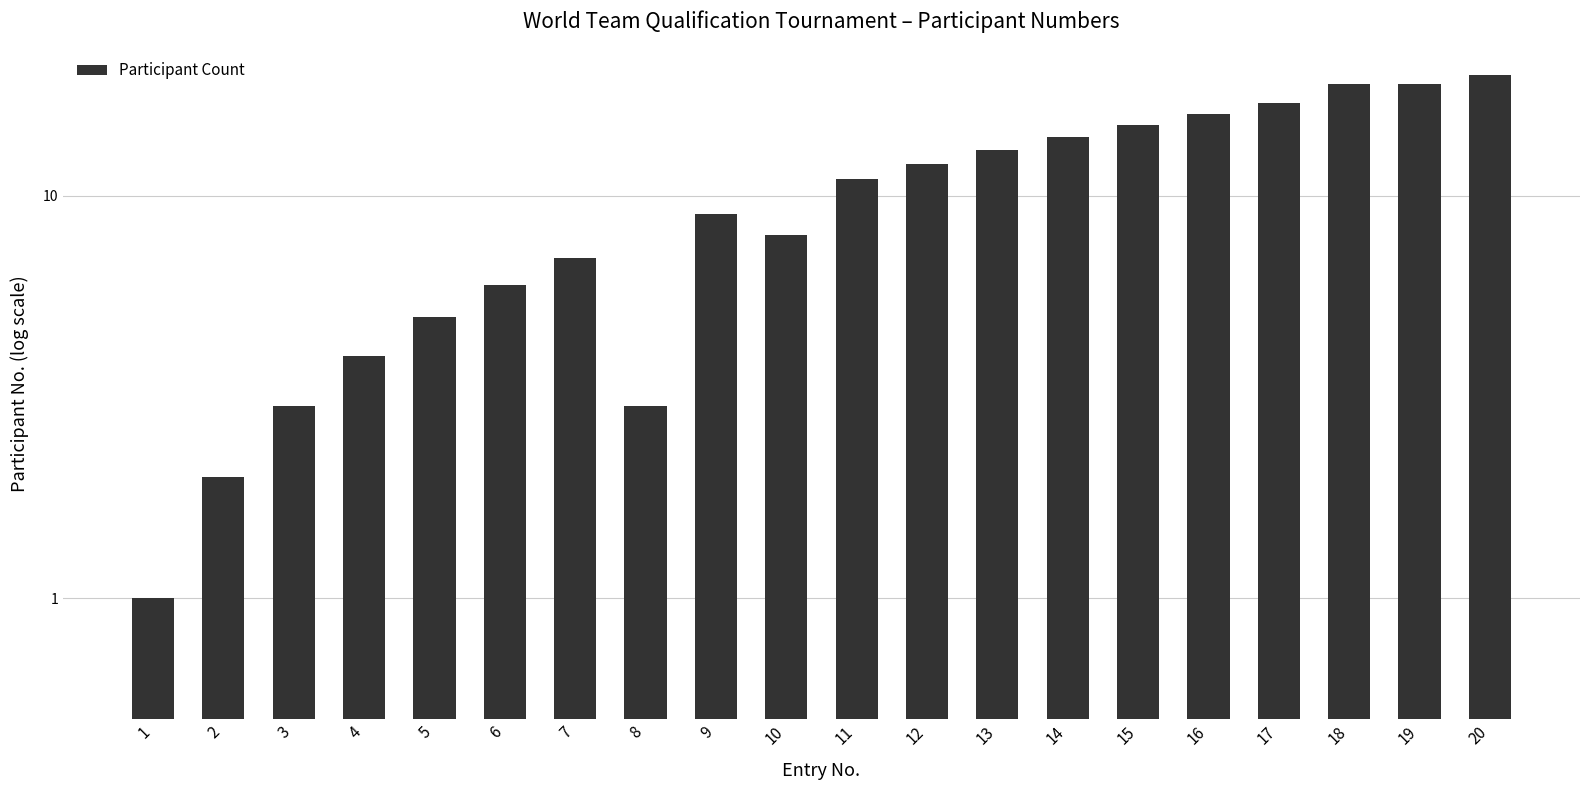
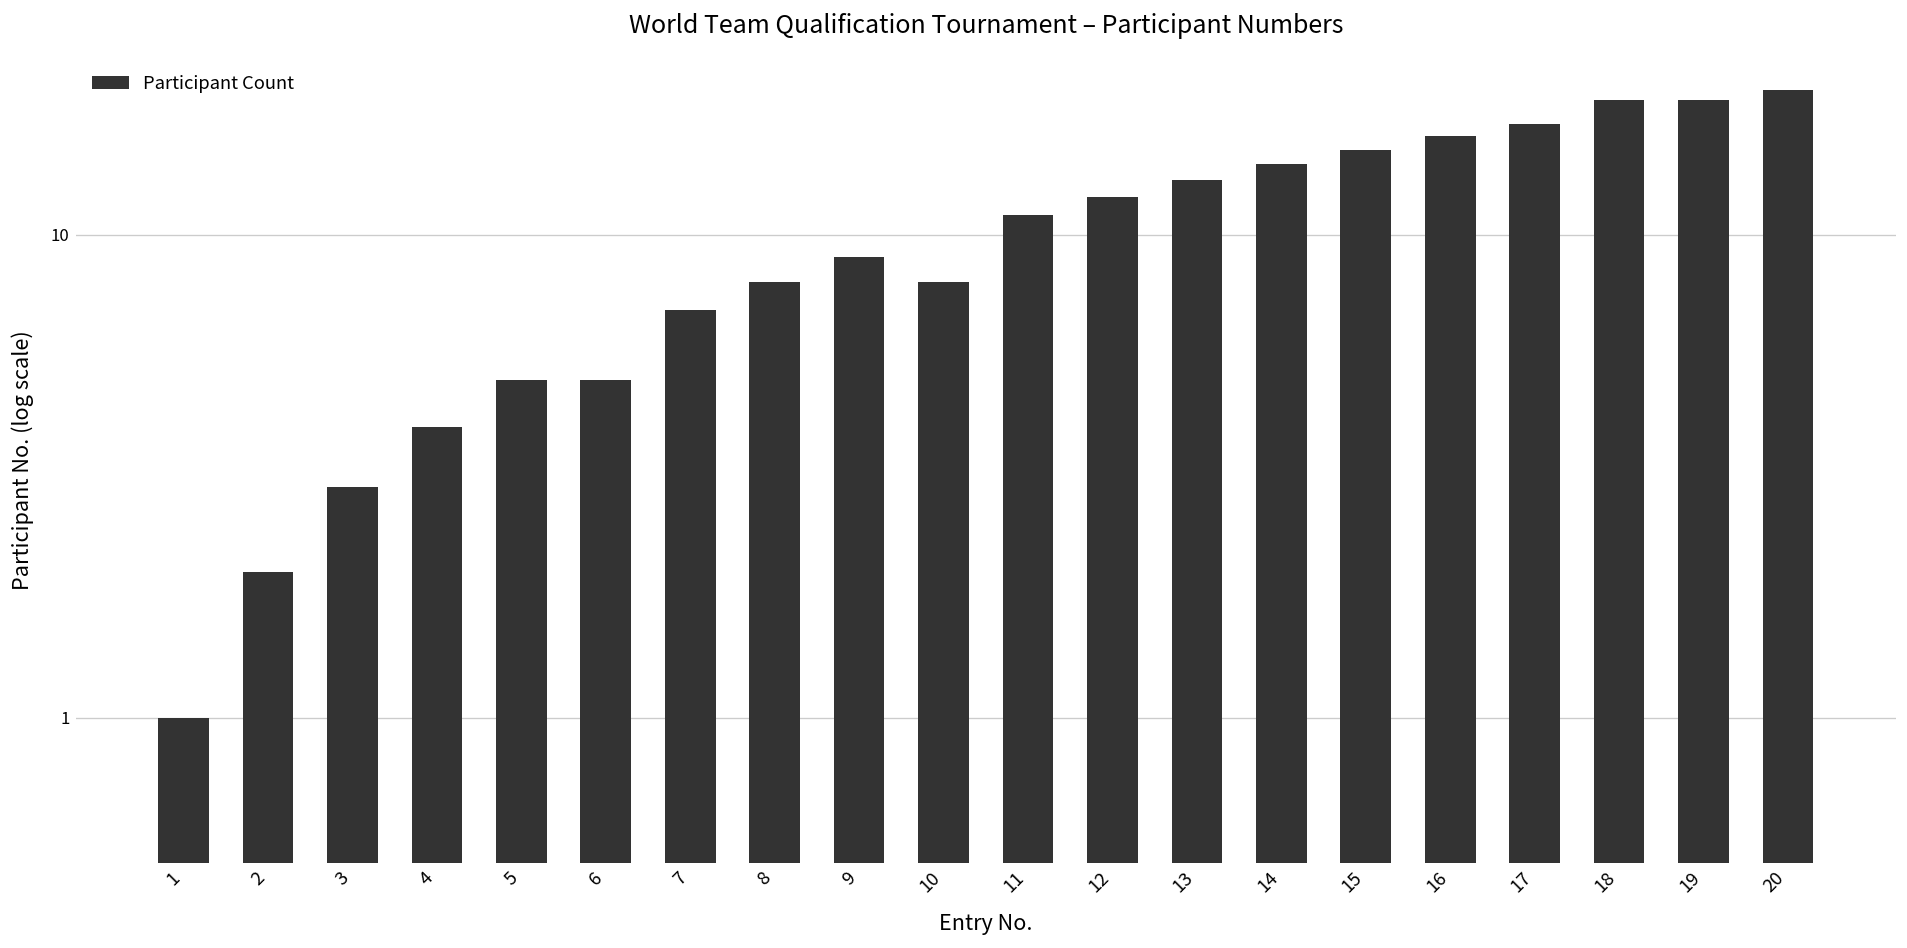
6: 6 -> 5
8: 3 -> 8
